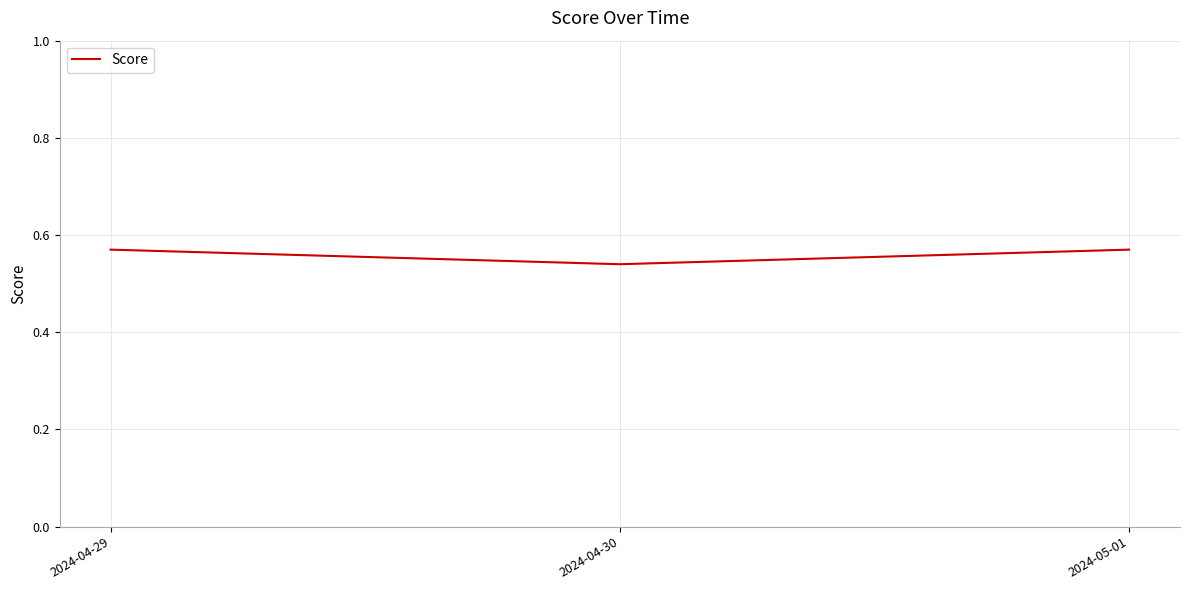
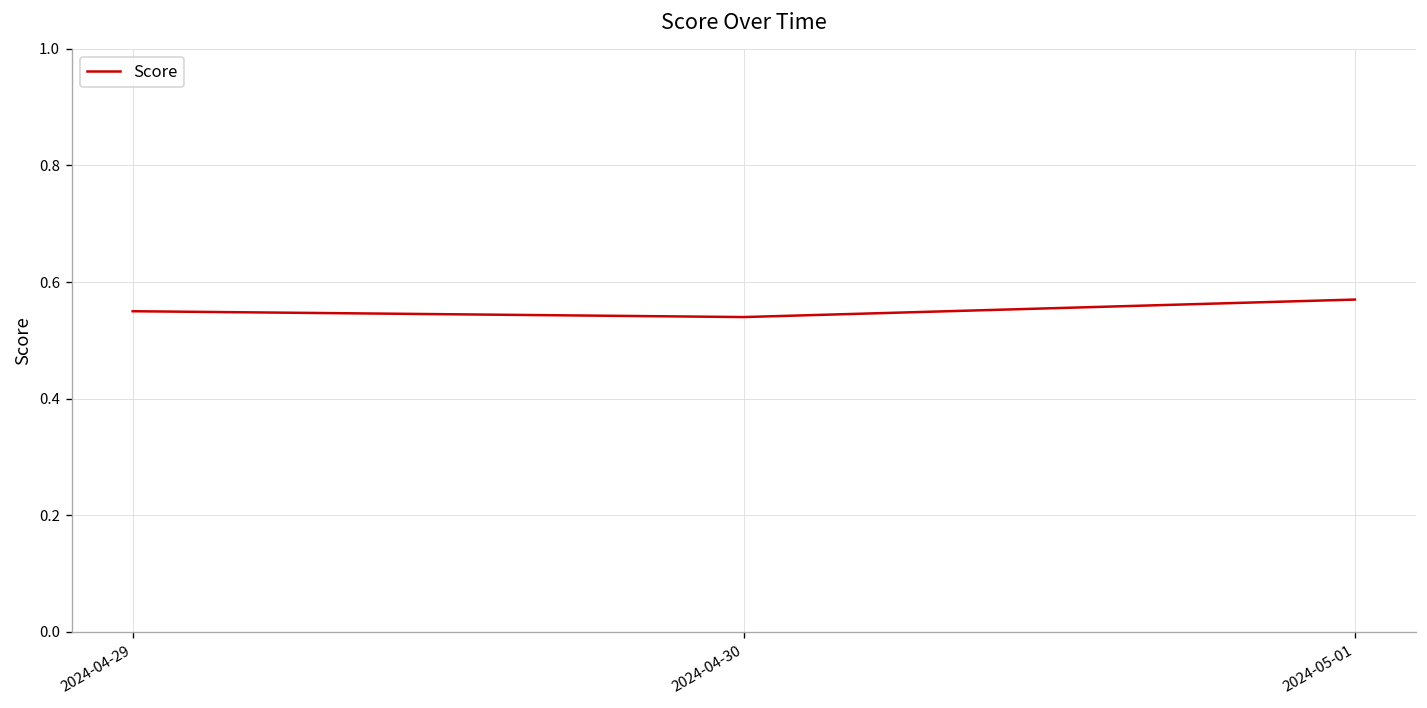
2024-04-29: 0.57 -> 0.55
